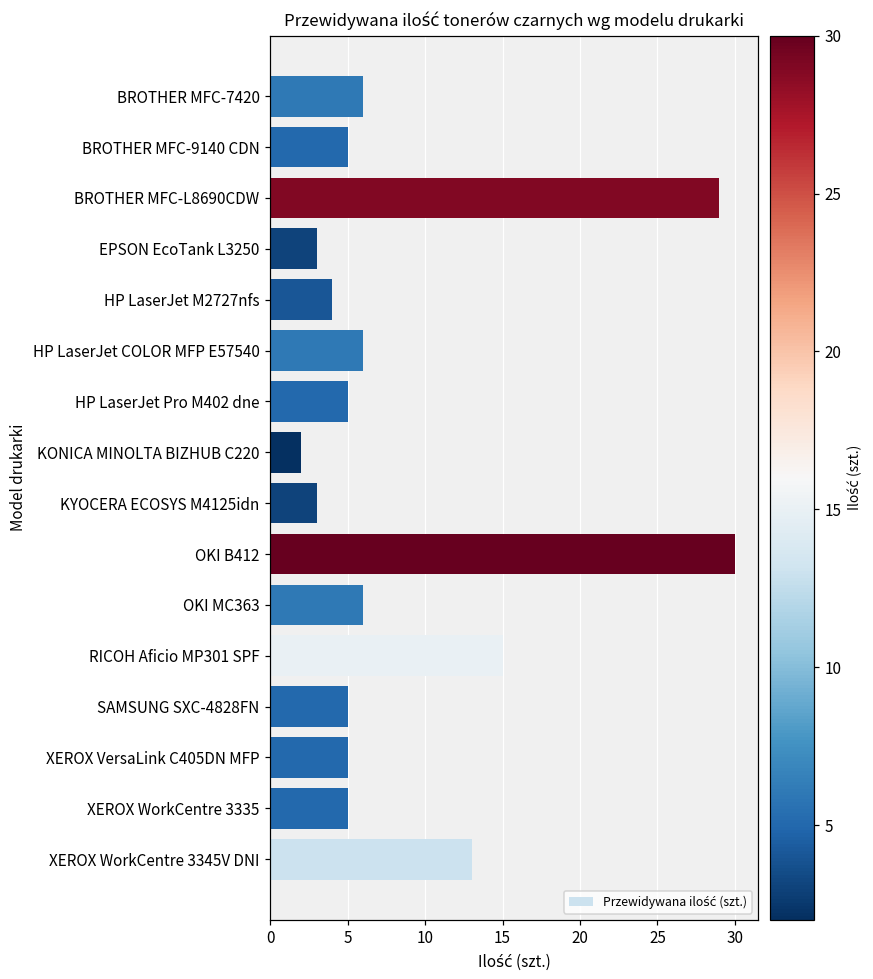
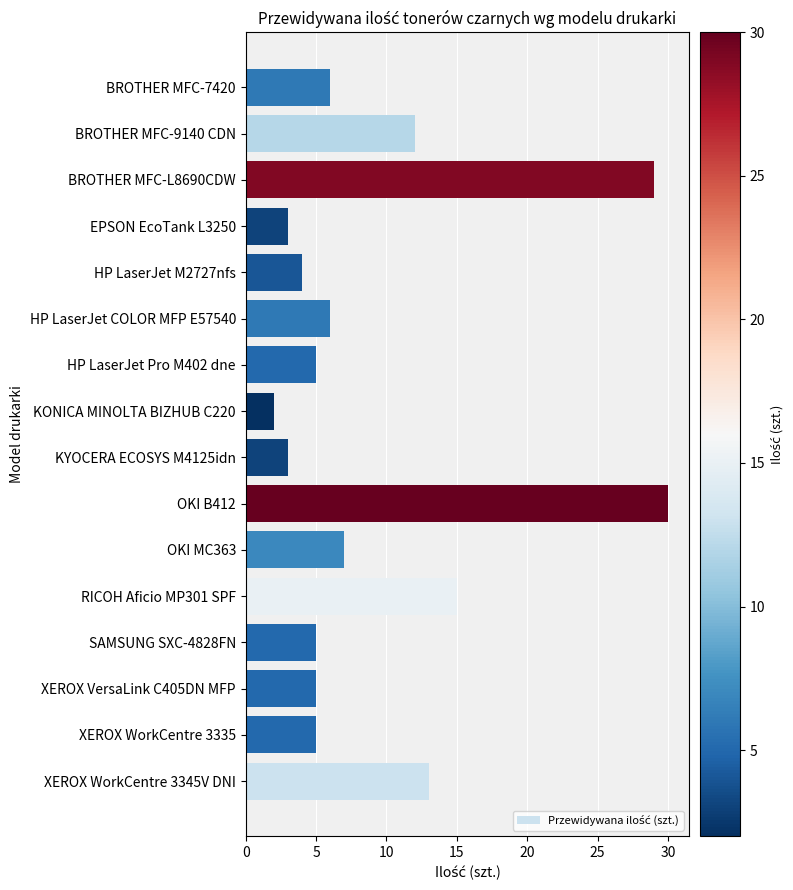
BROTHER MFC-9140 CDN: 5 -> 12
OKI MC363: 6 -> 7
